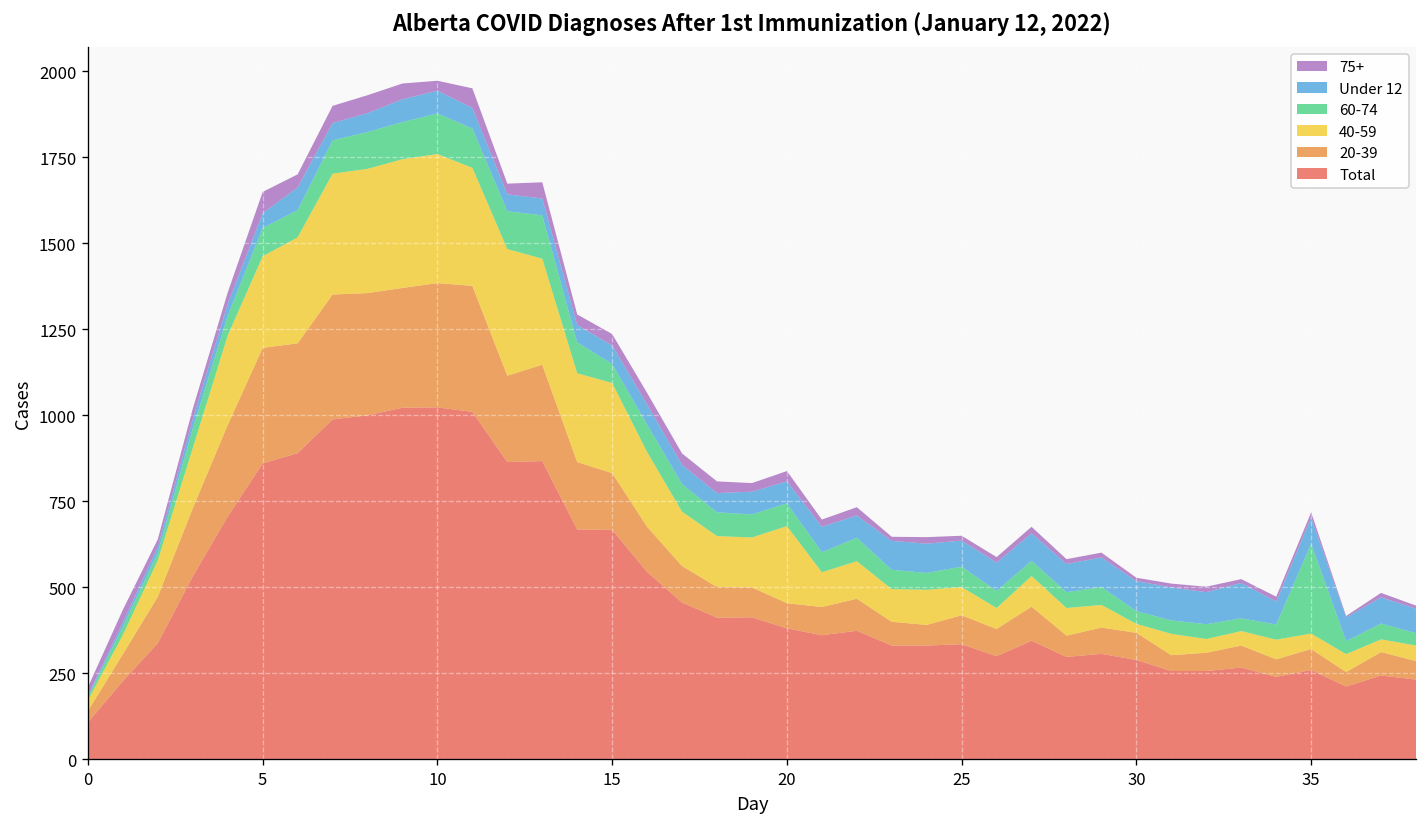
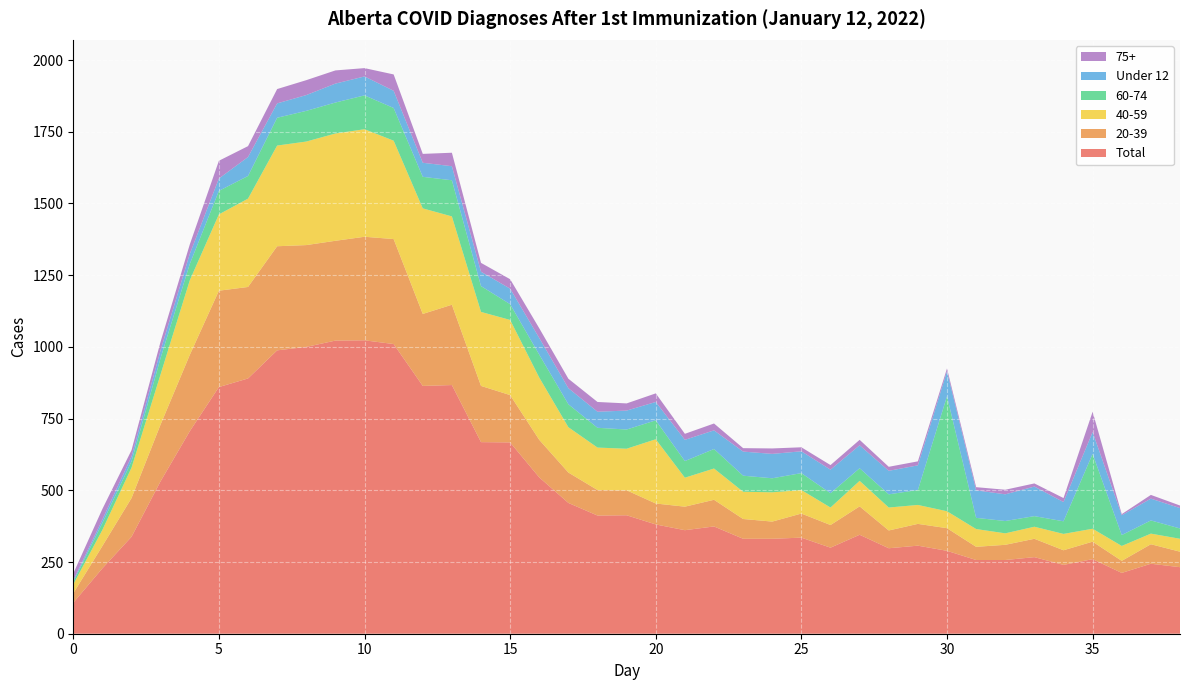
40-59, 30: 30 -> 60
60-74, 30: 40 -> 400
75+, 35: 20 -> 70
